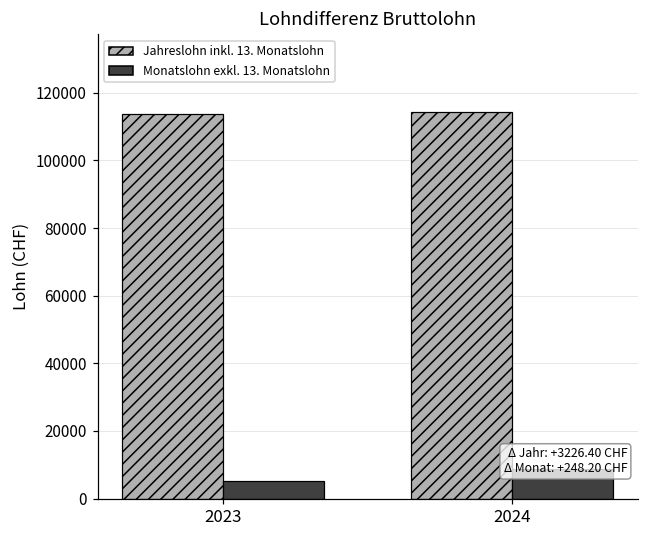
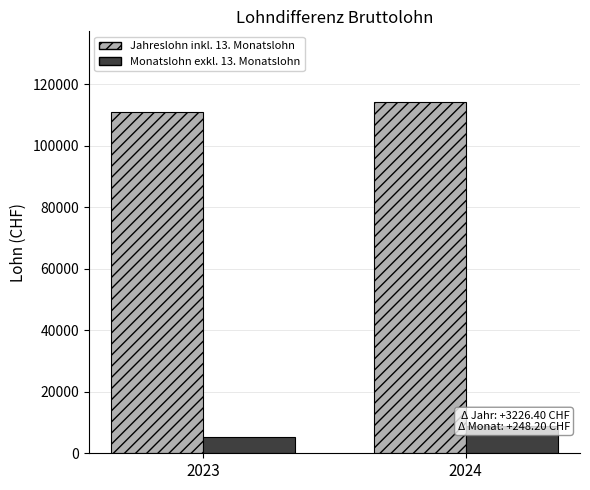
Jahreslohn inkl. 13. Monatslohn, 2023: 114000 -> 111000
